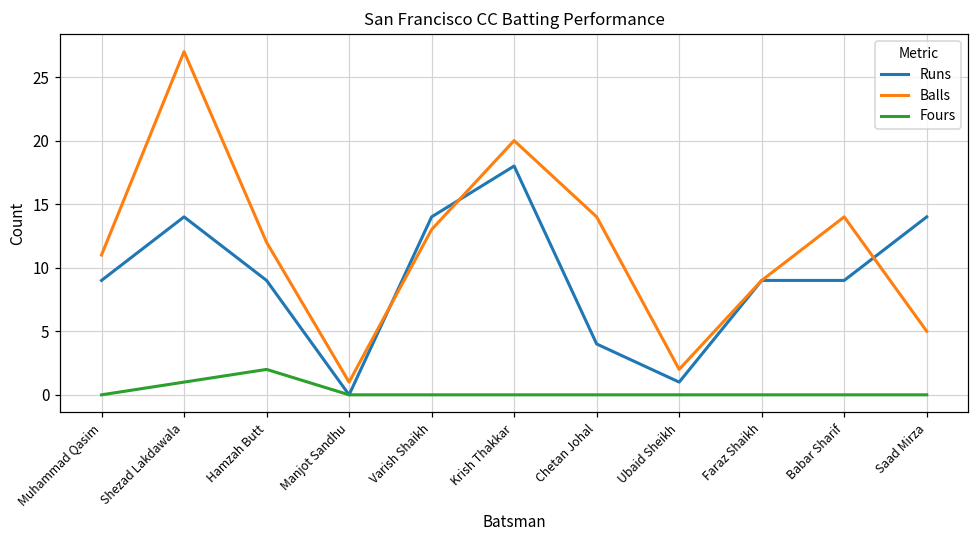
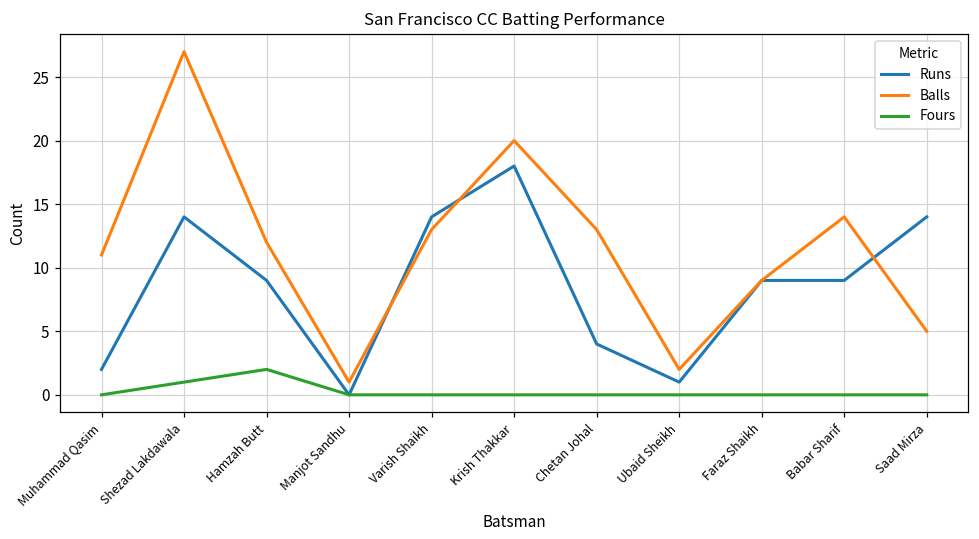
Runs, Muhammad Qasim: 9 -> 2
Balls, Chetan Johal: 14 -> 13
